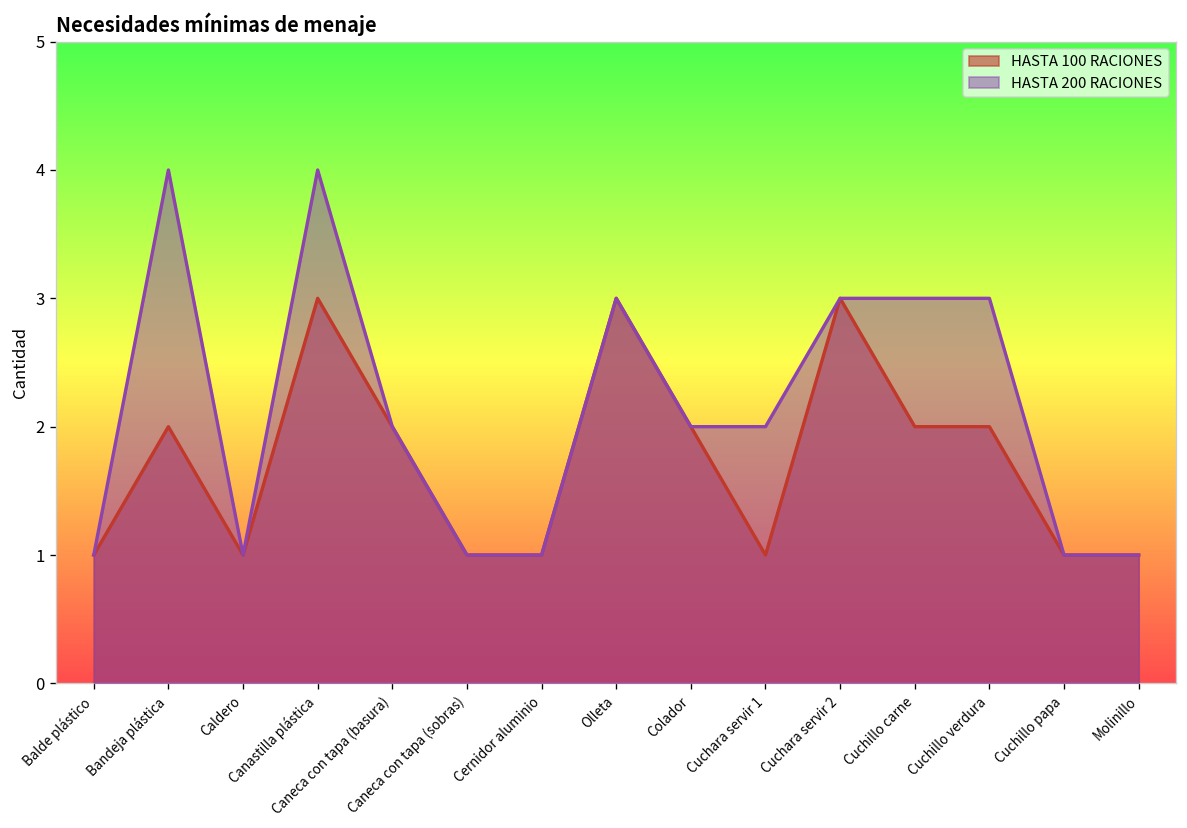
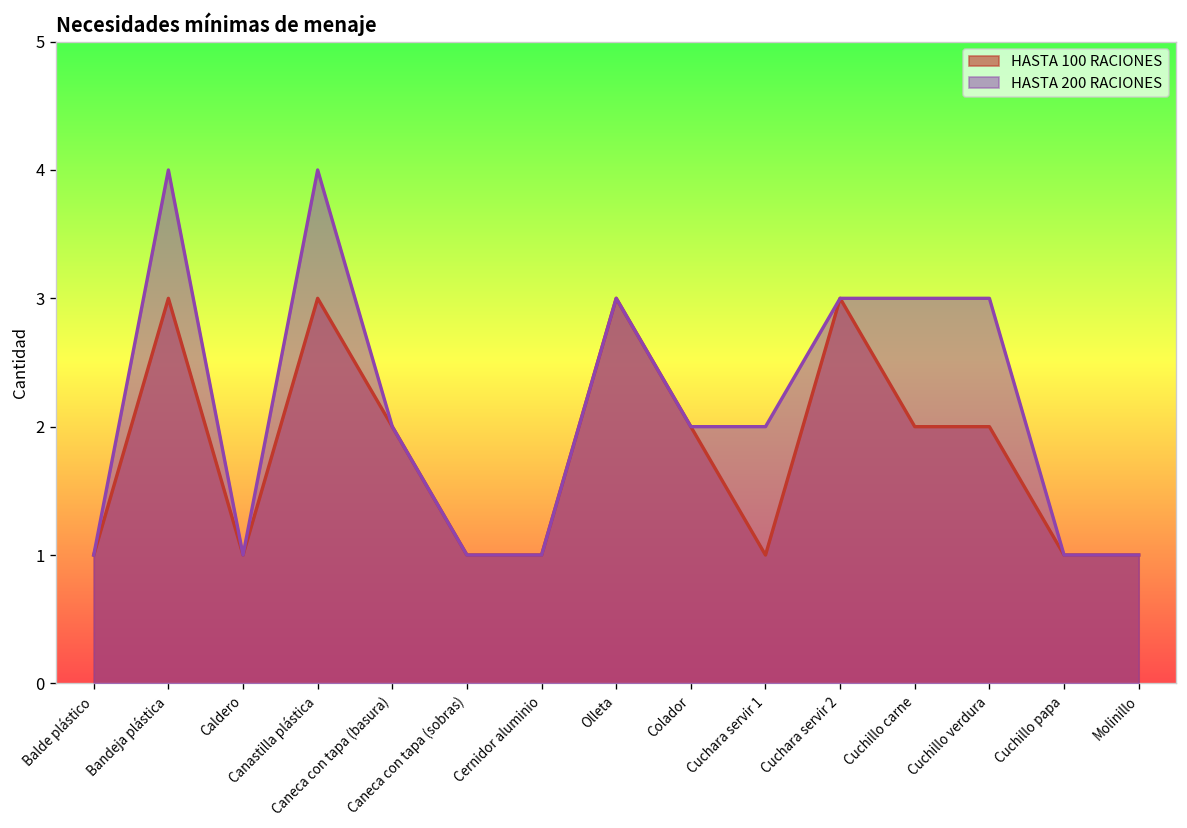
HASTA 100 RACIONES, Bandeja plástica: 2 -> 3
